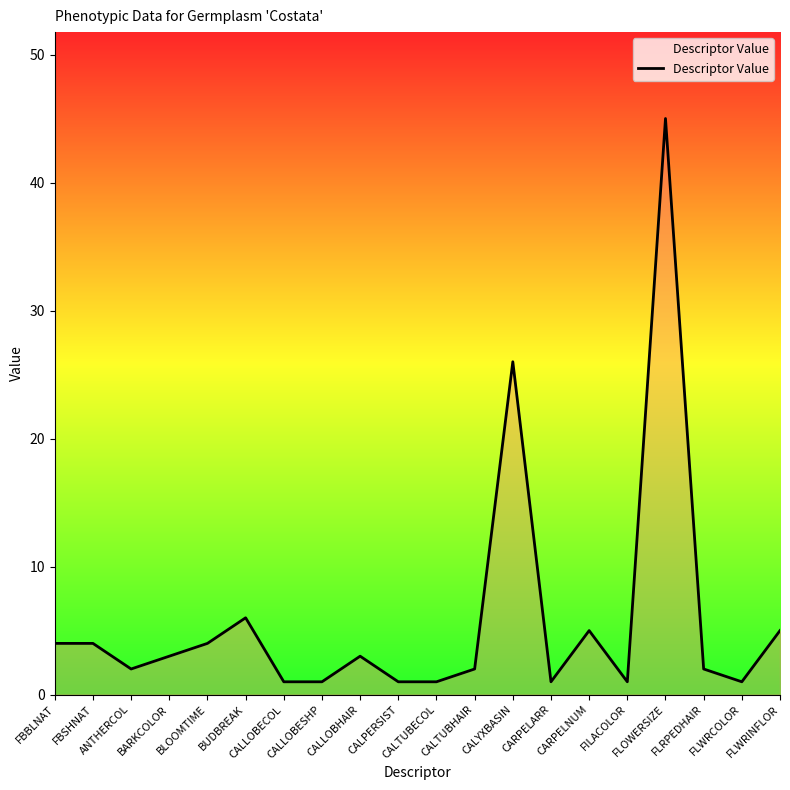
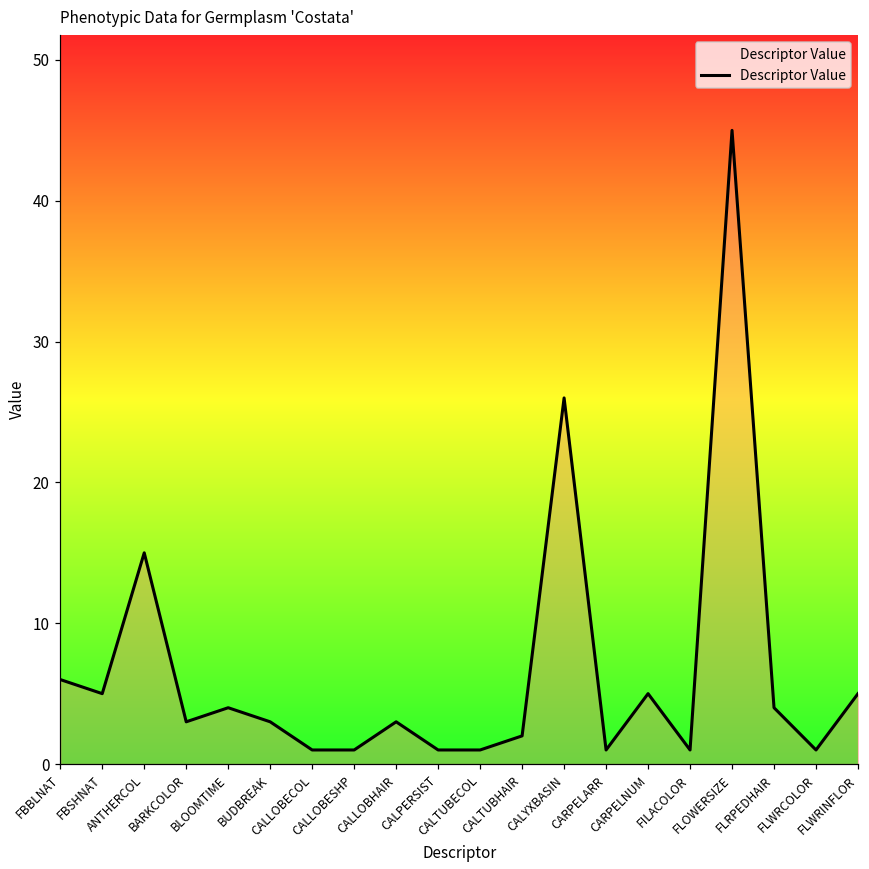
FBBLNAT: 4 -> 6
FBSHNAT: 4 -> 5
ANTHERCOL: 2 -> 15
BUDBREAK: 6 -> 3
FLRPEDHAIR: 2 -> 4
